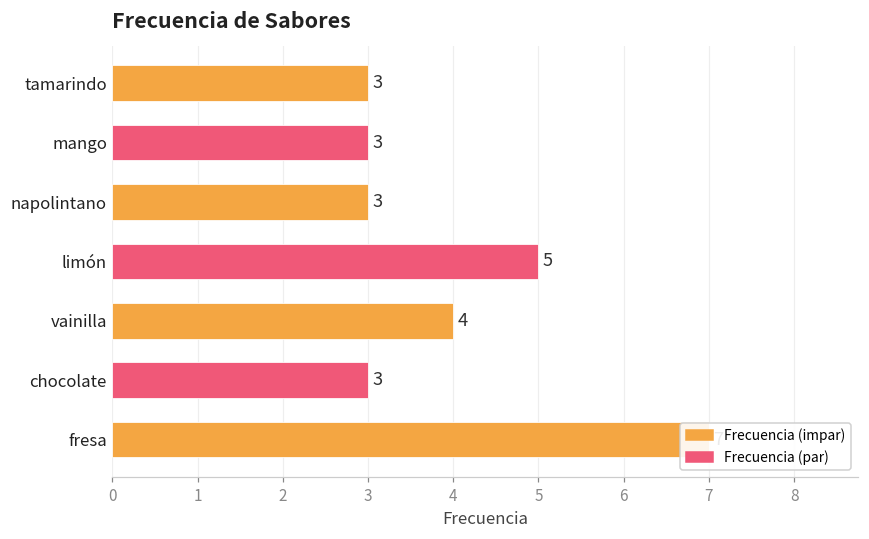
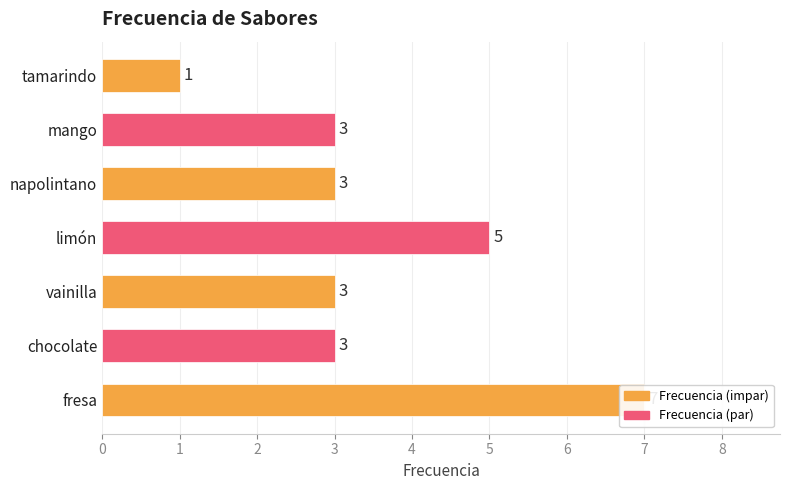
tamarindo: 3 -> 1
vainilla: 4 -> 3
